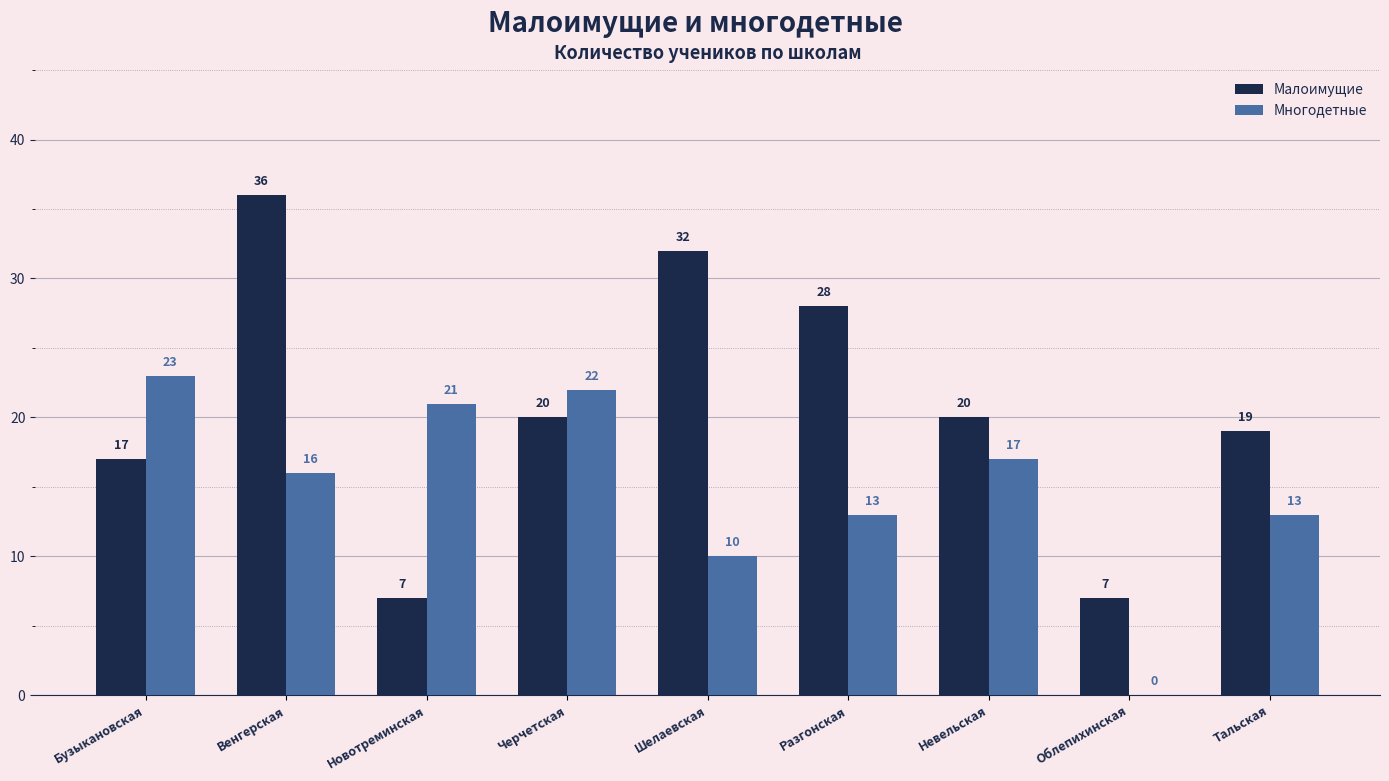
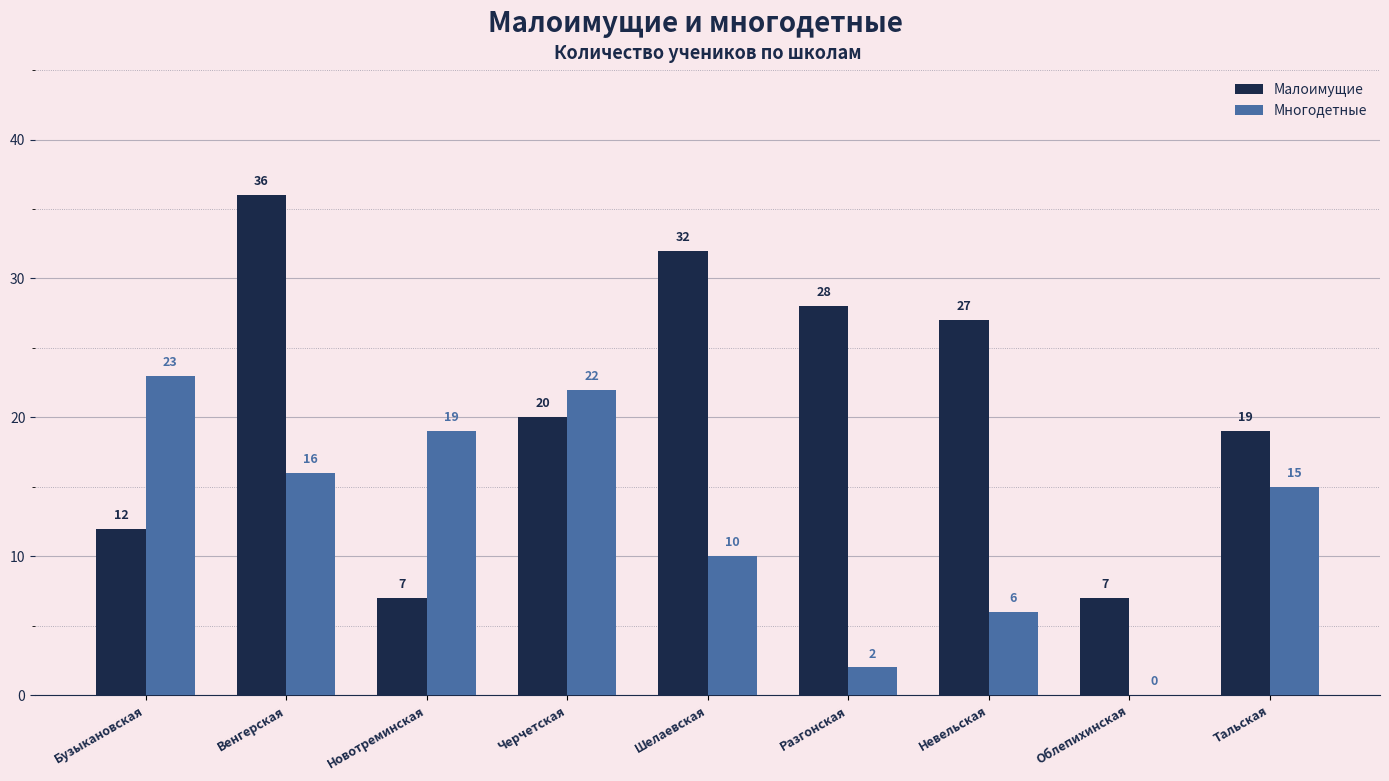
Малоимущие, Бузыкановская: 17 -> 12
Многодетные, Новотреминская: 21 -> 19
Многодетные, Разгонская: 13 -> 2
Малоимущие, Невельская: 20 -> 27
Многодетные, Невельская: 17 -> 6
Многодетные, Тальская: 13 -> 15
